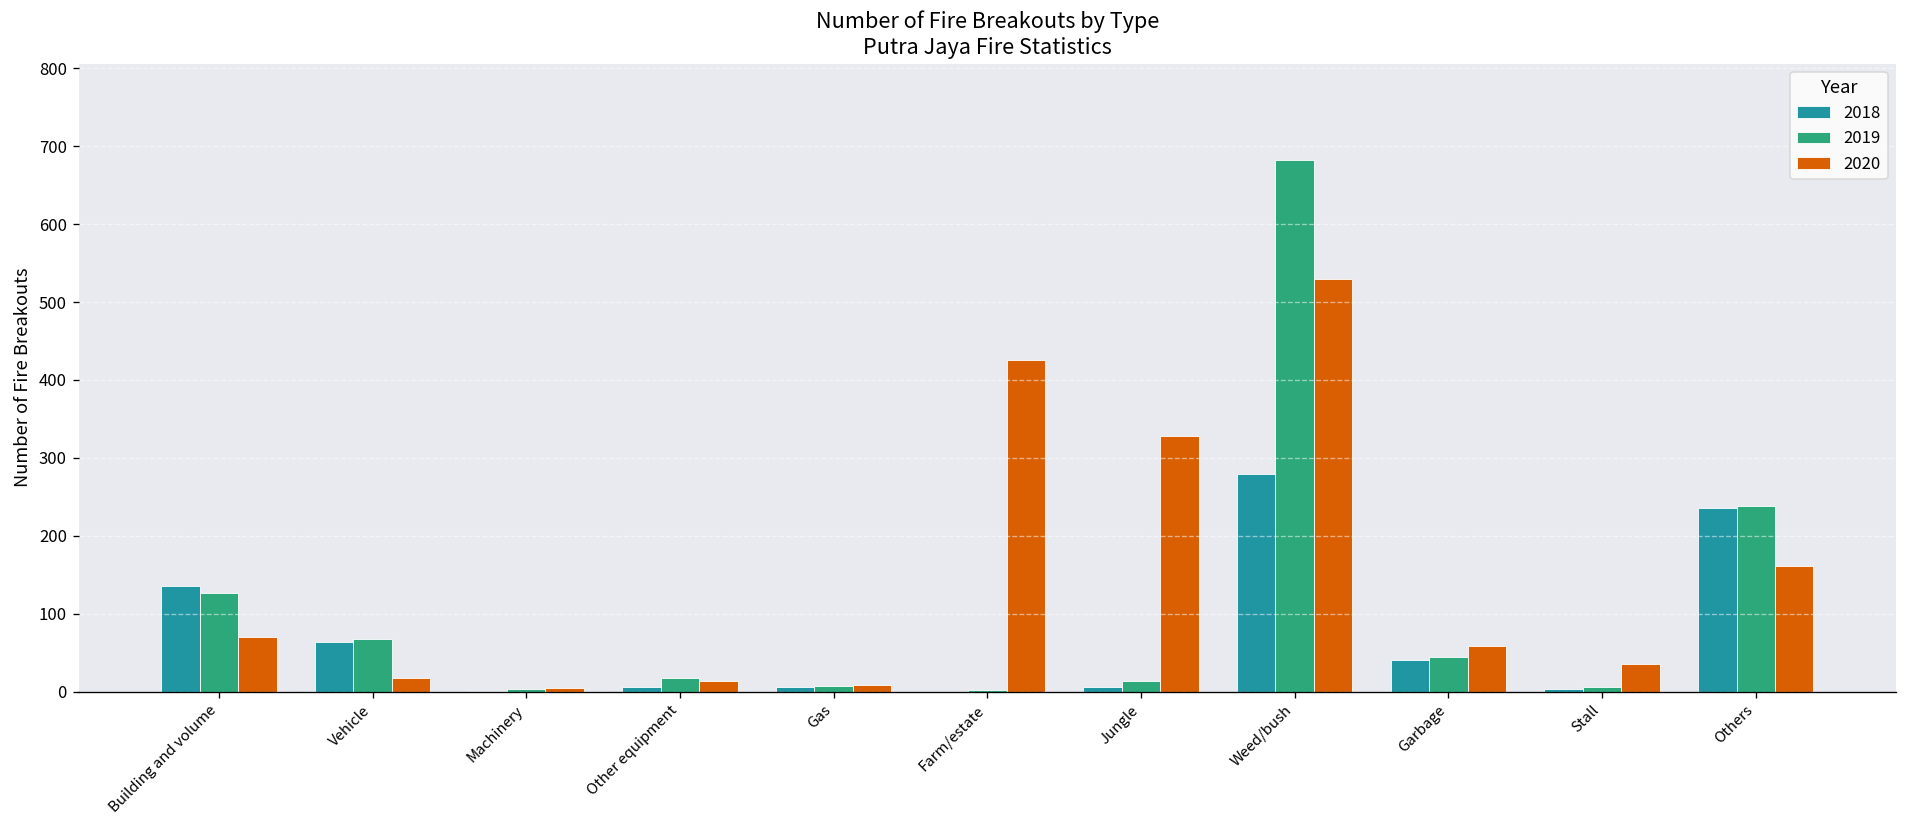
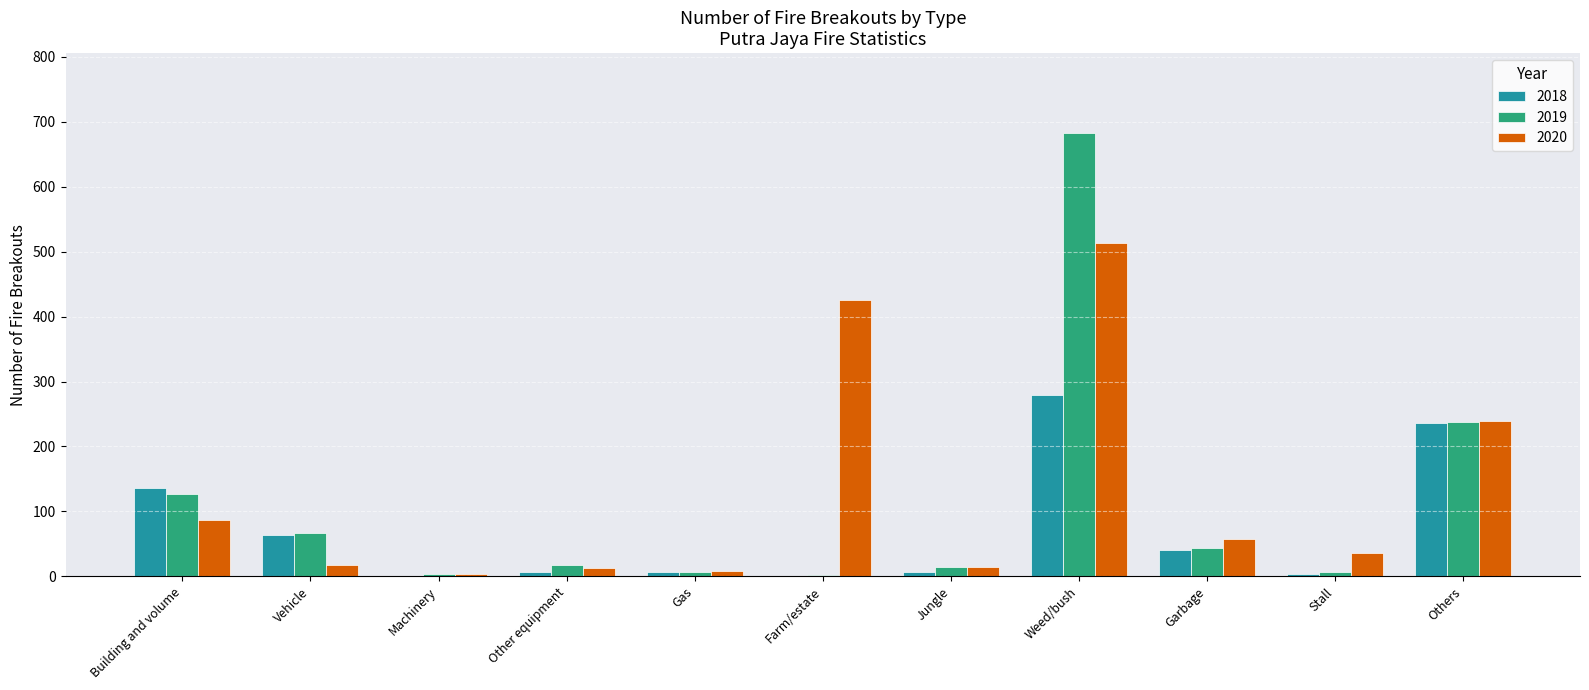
2020, Building and volume: 70 -> 90
2020, Jungle: 330 -> 20
2020, Weed/bush: 530 -> 510
2020, Others: 160 -> 240
